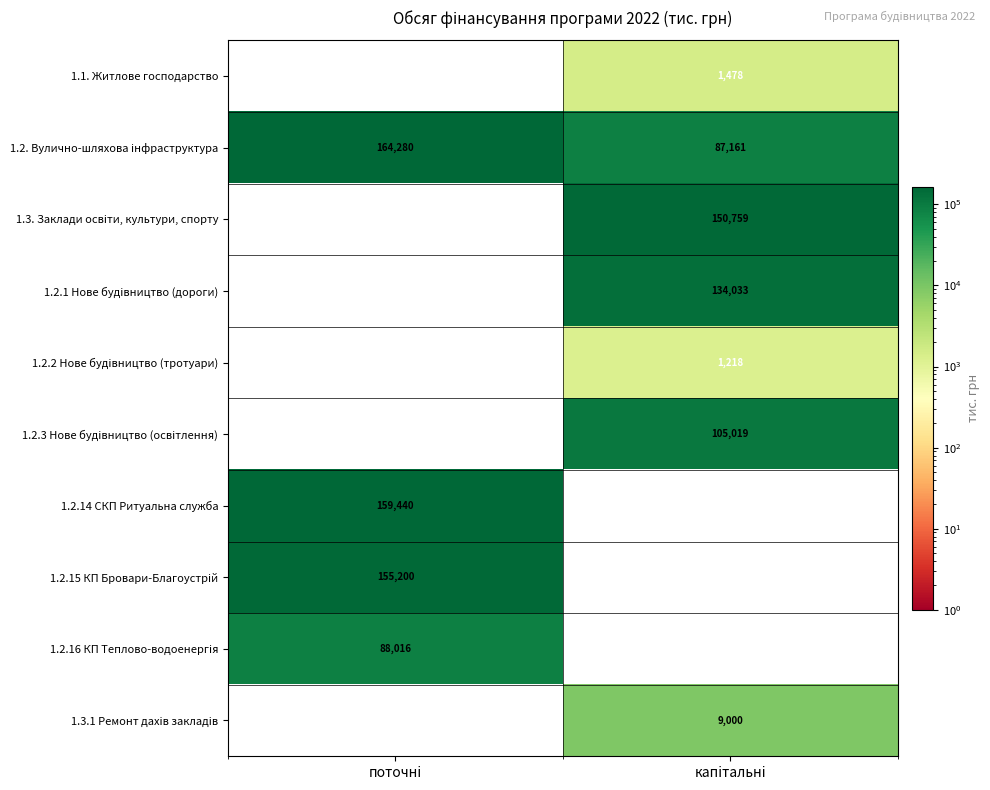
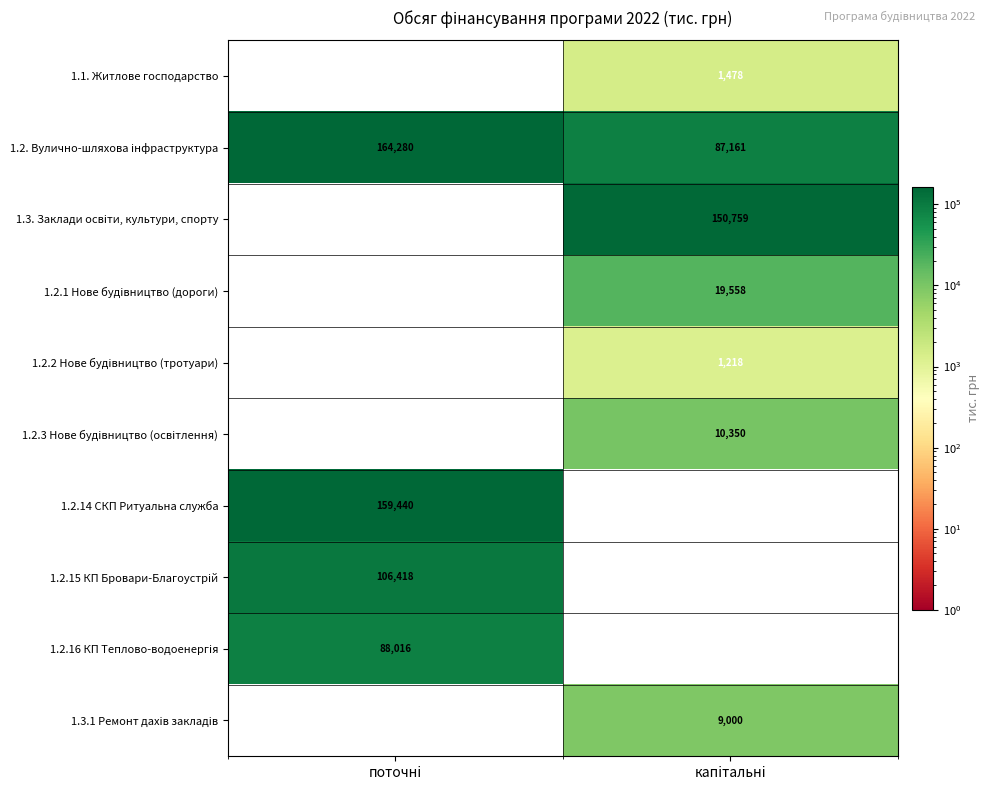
1.2.1 Нове будівництво (дороги), капітальні: 134,033 -> 19,558
1.2.3 Нове будівництво (освітлення), капітальні: 105,019 -> 10,350
1.2.15 КП Бровари-Благоустрій, поточні: 155,200 -> 106,418
